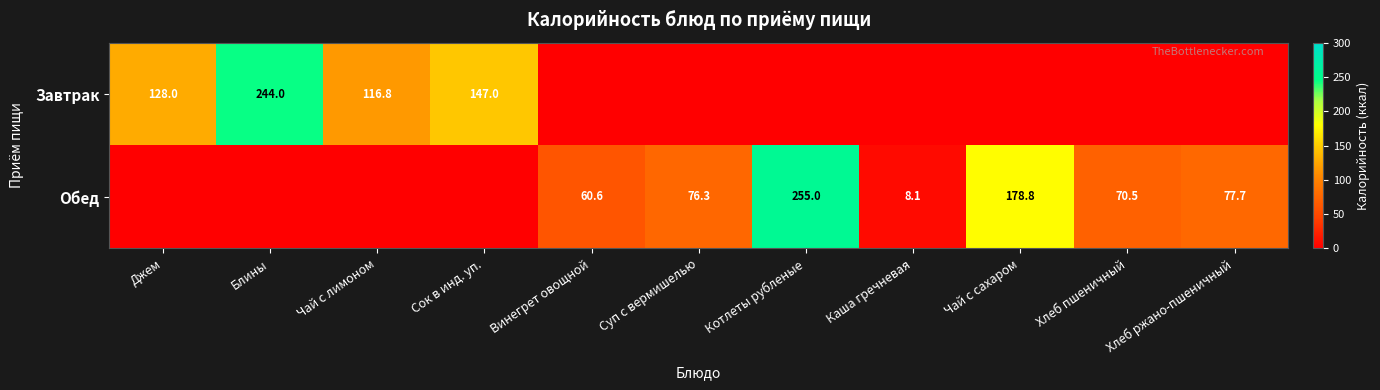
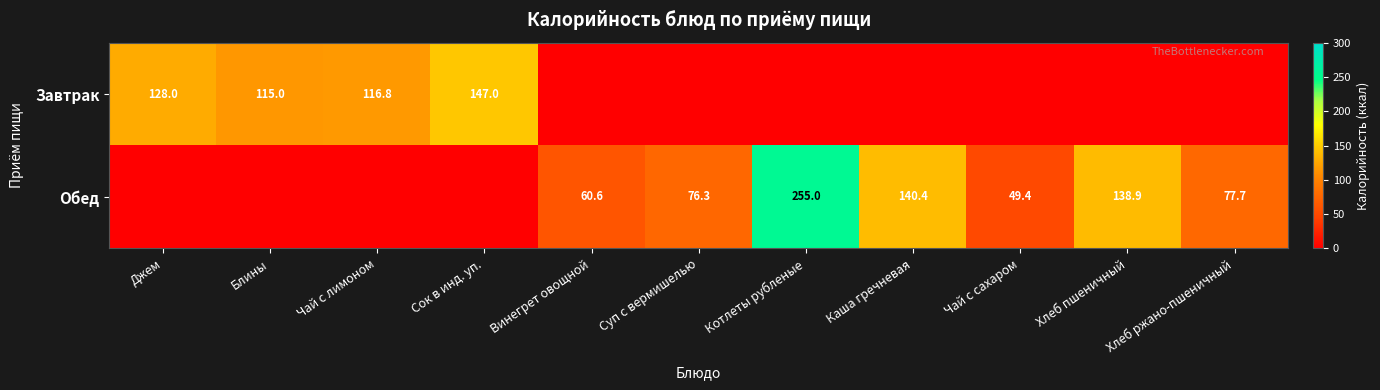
Завтрак, Блины: 244.0 -> 115.0
Обед, Каша гречневая: 8.1 -> 140.4
Обед, Чай с сахаром: 178.8 -> 49.4
Обед, Хлеб пшеничный: 70.5 -> 138.9
